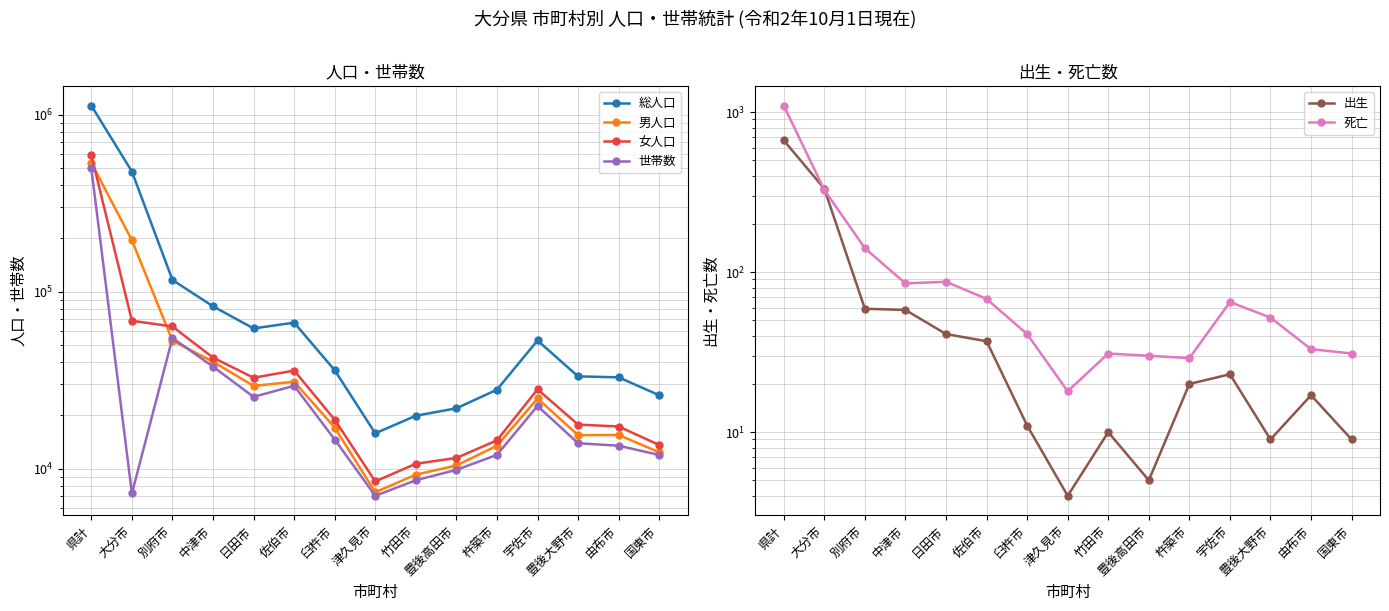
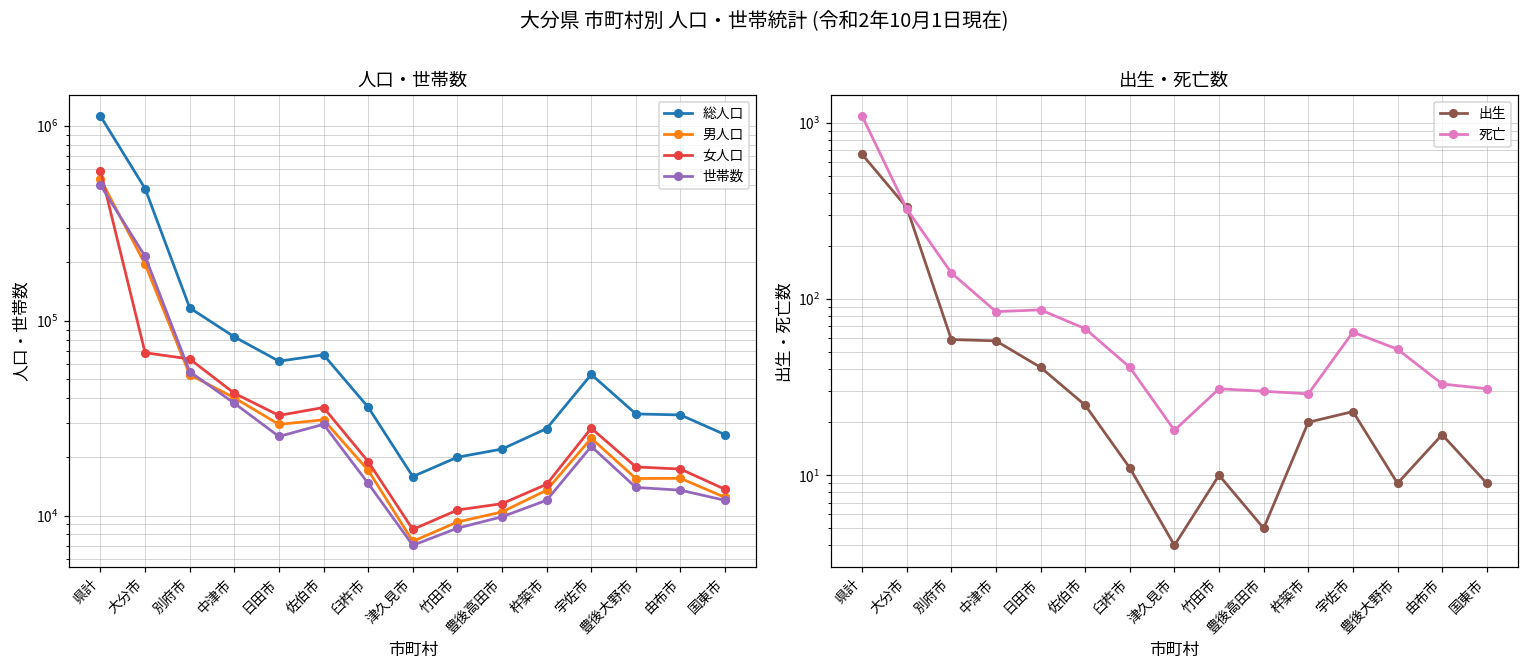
人口・世帯数, 世帯数, 大分市: 7300 -> 210000
出生・死亡数, 出生, 佐伯市: 37 -> 25
